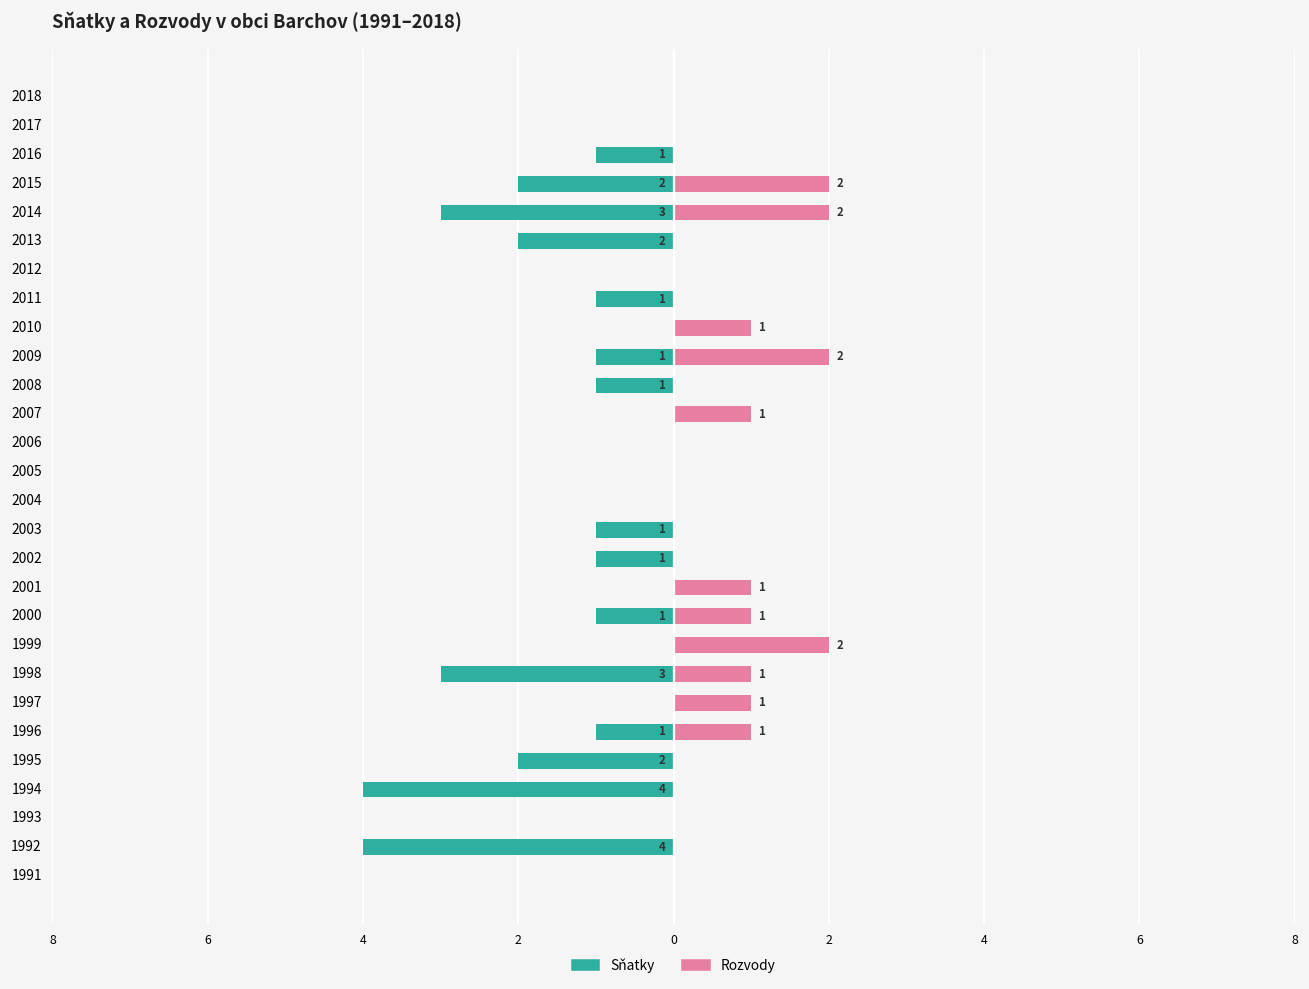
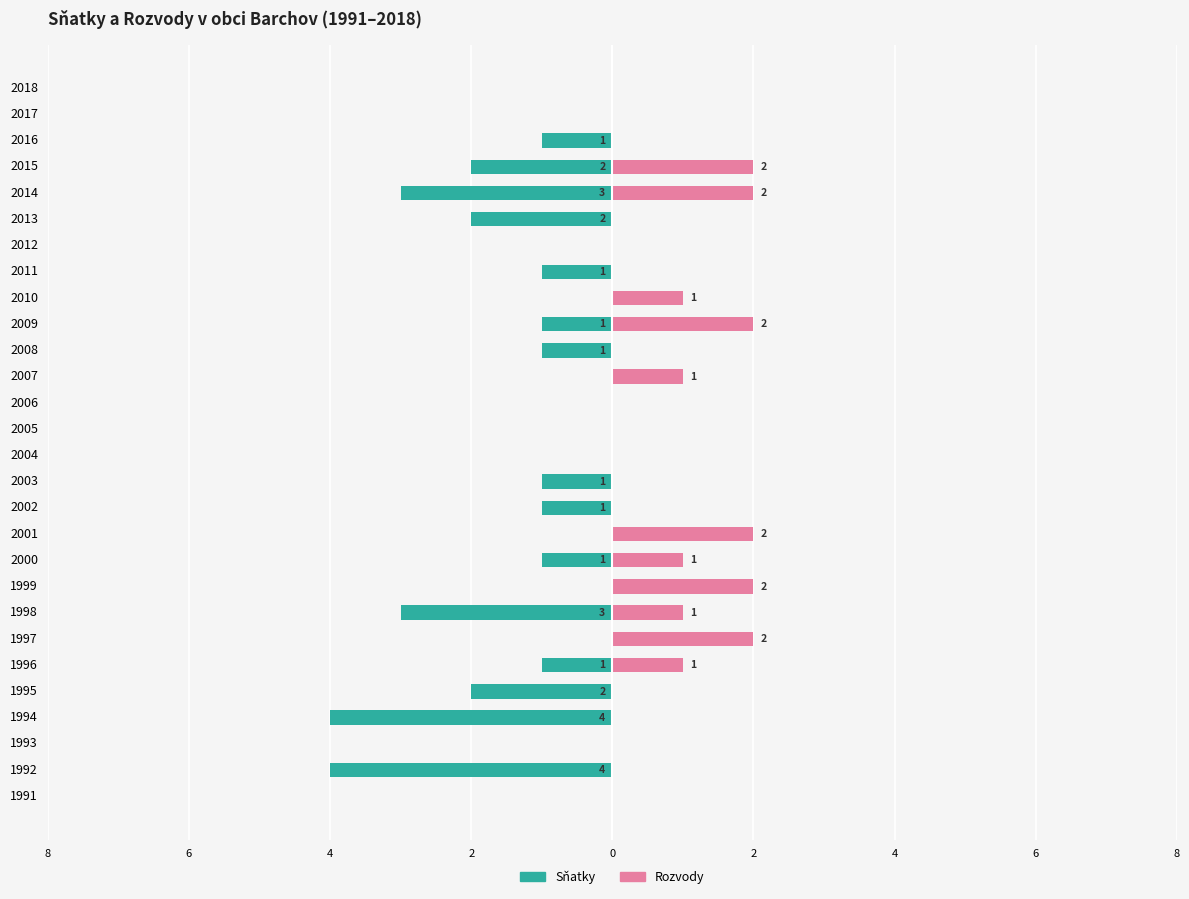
Rozvody, 2001: 1 -> 2
Rozvody, 1997: 1 -> 2
